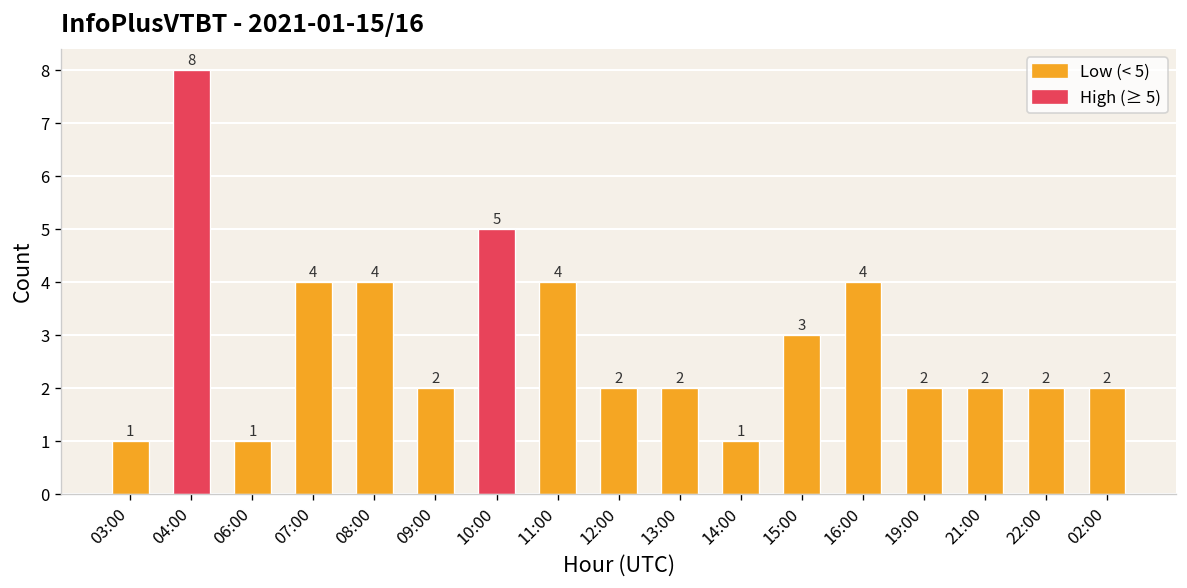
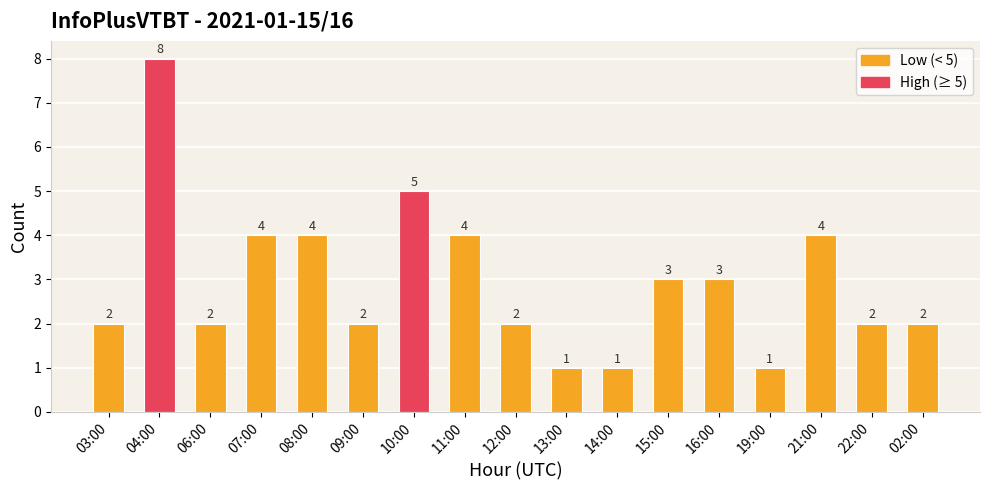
03:00: 1 -> 2
06:00: 1 -> 2
13:00: 2 -> 1
16:00: 4 -> 3
19:00: 2 -> 1
21:00: 2 -> 4
